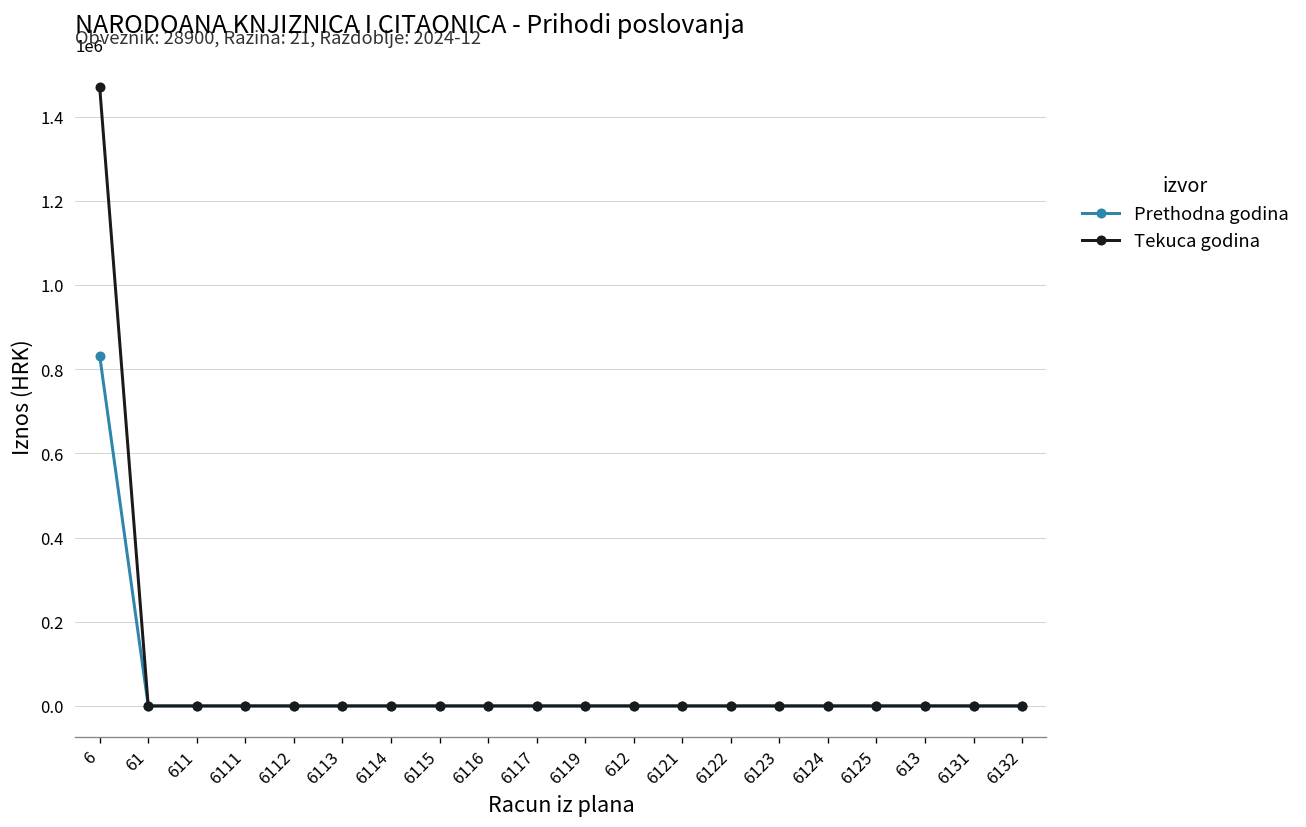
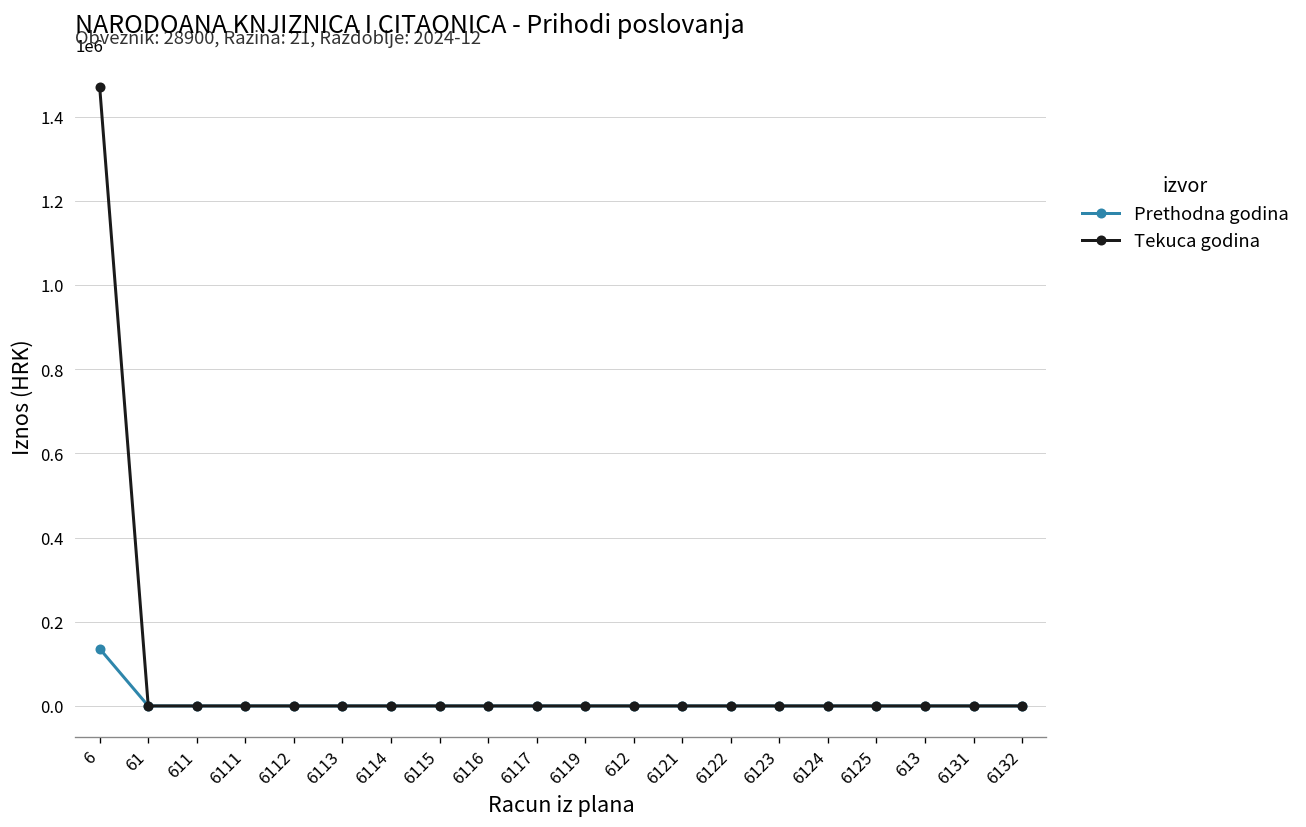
Prethodna godina, 6: 830000 -> 140000
